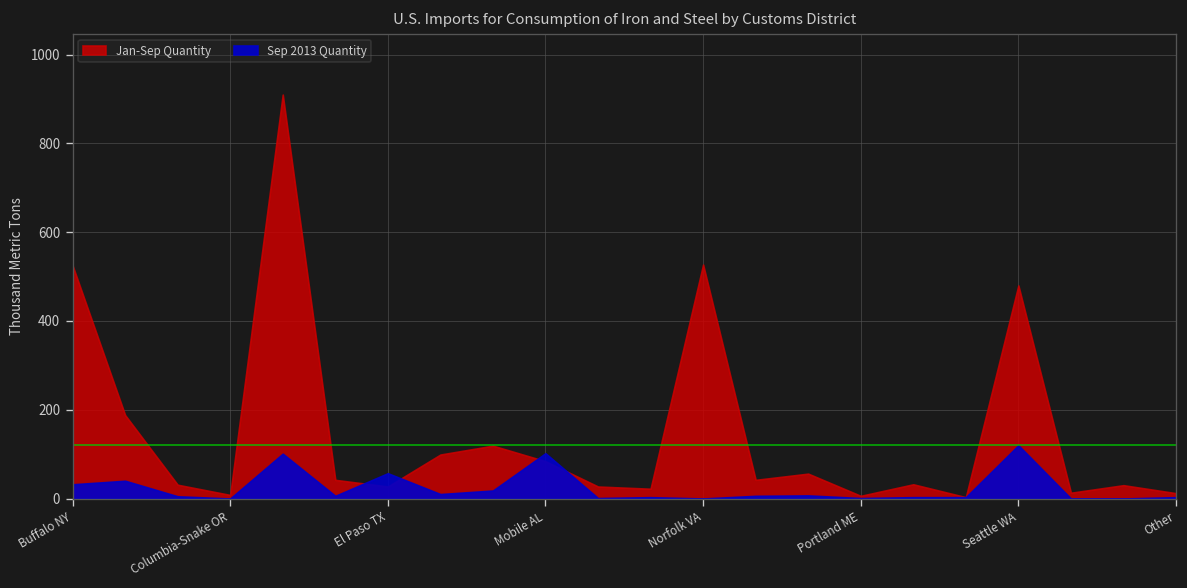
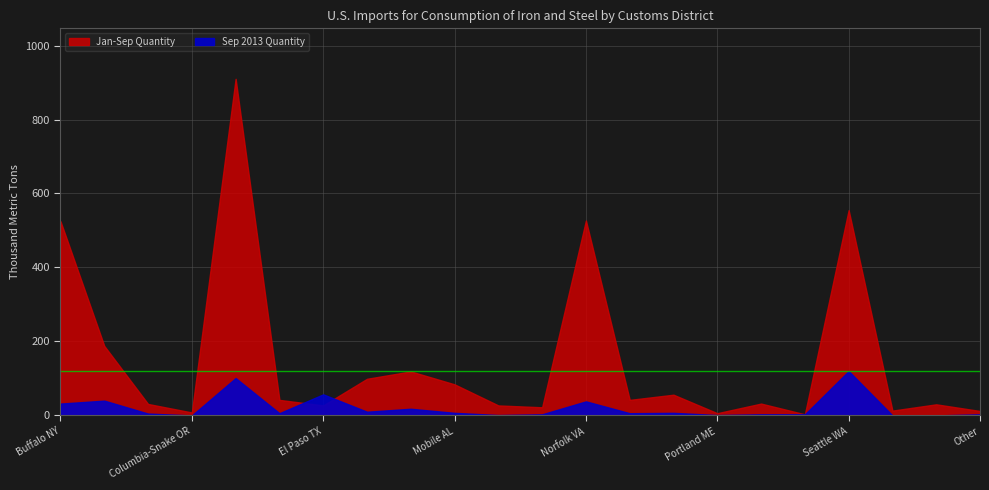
Sep 2013 Quantity, Mobile AL: 100 -> 10
Sep 2013 Quantity, Norfolk VA: 0 -> 40
Jan-Sep Quantity, Seattle WA: 480 -> 560
